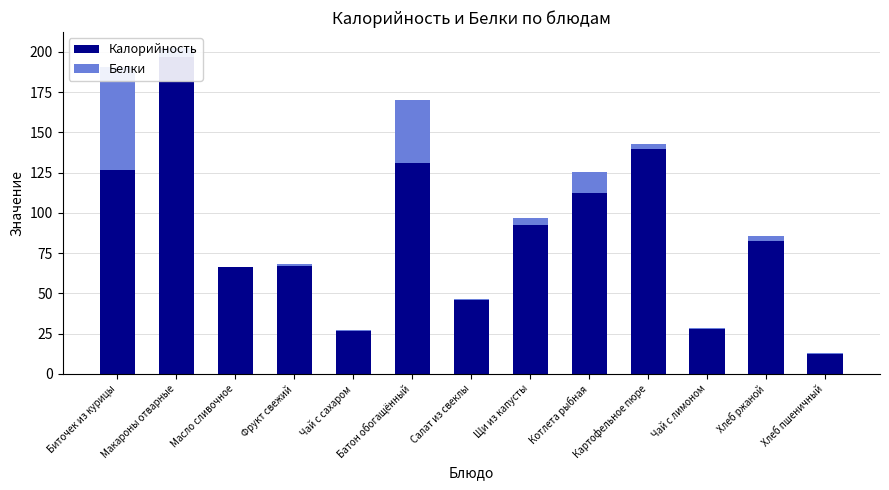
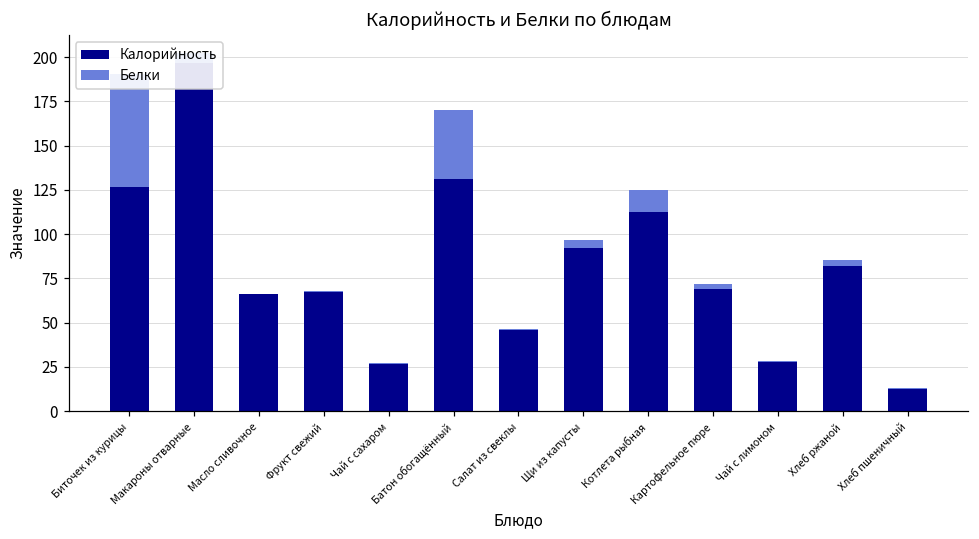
Калорийность, Картофельное пюре: 139 -> 69
